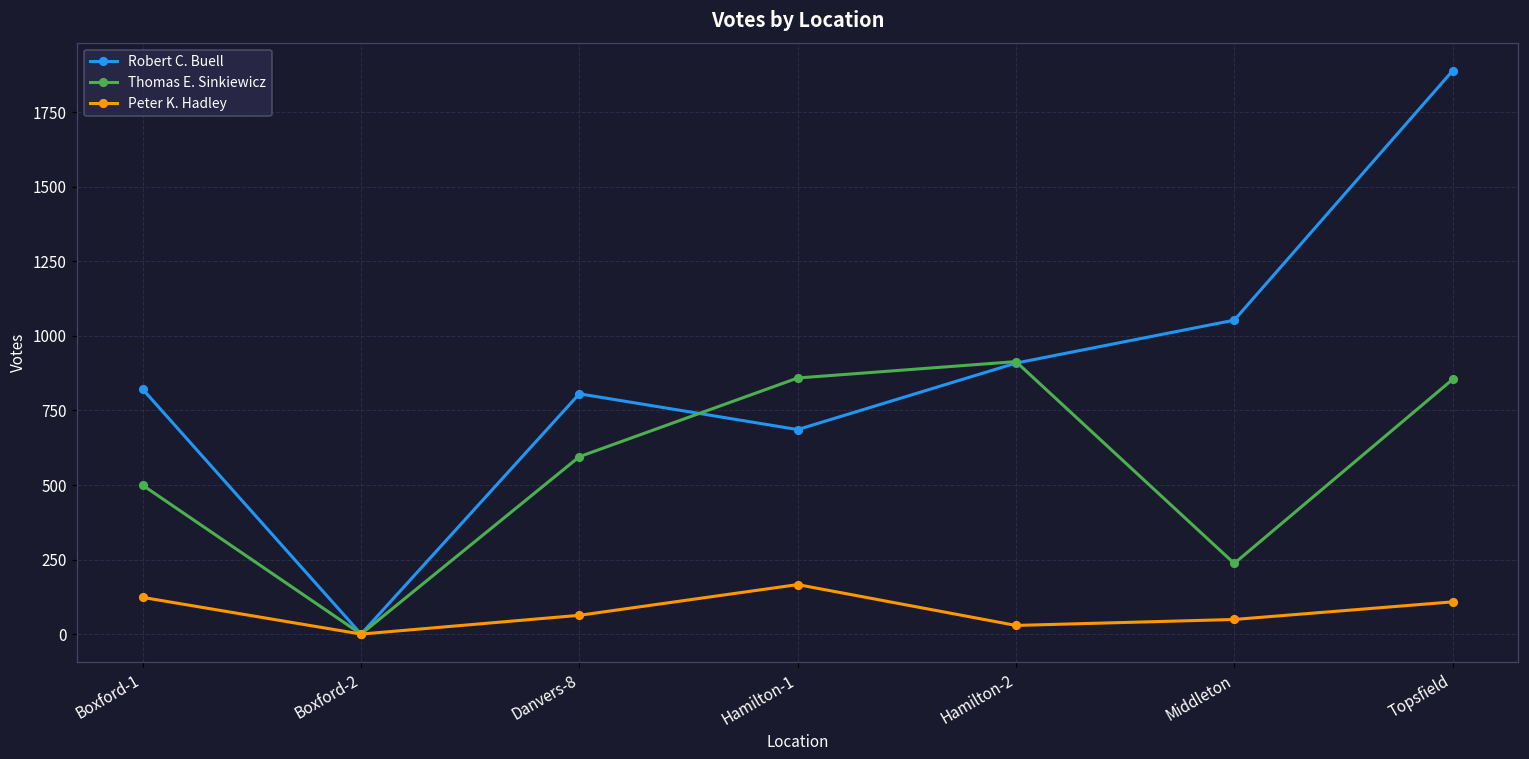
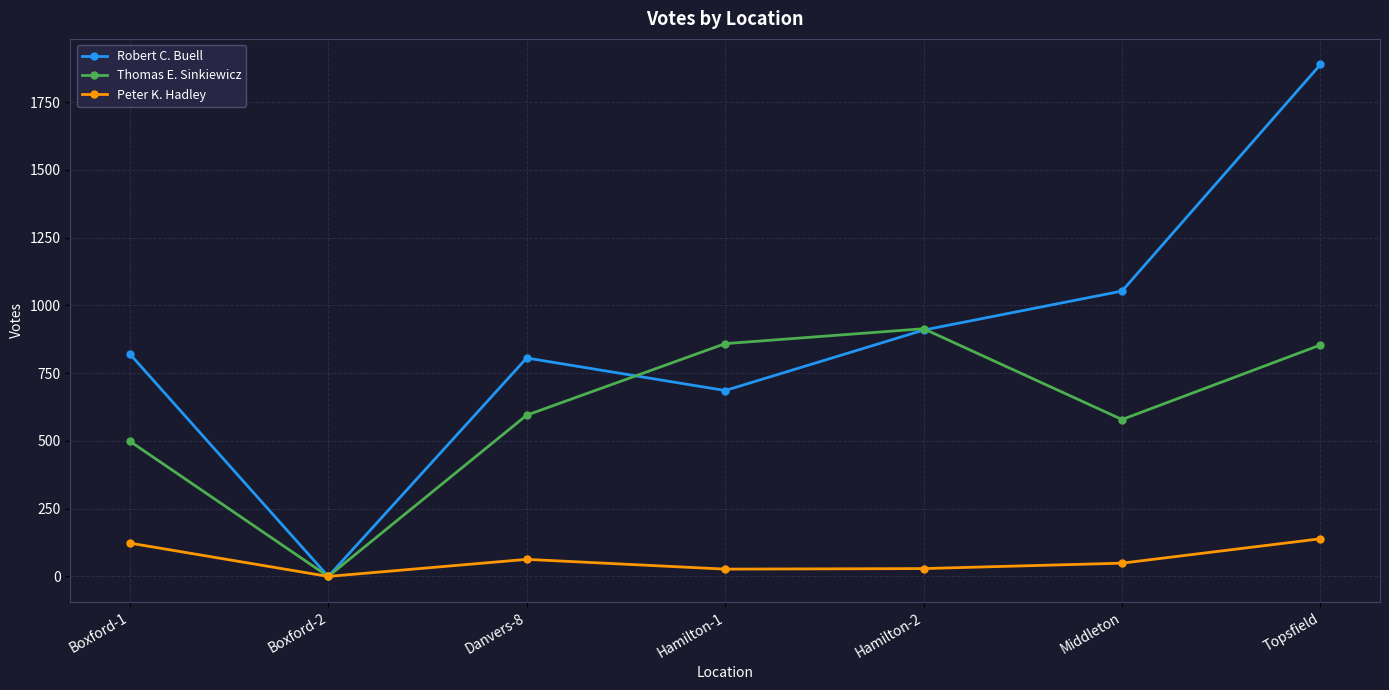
Peter K. Hadley, Hamilton-1: 170 -> 30
Thomas E. Sinkiewicz, Middleton: 240 -> 580
Peter K. Hadley, Topsfield: 110 -> 140
